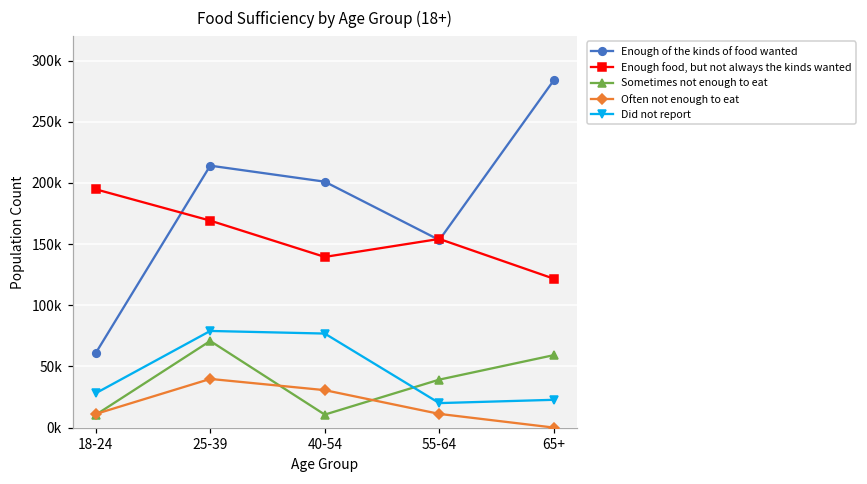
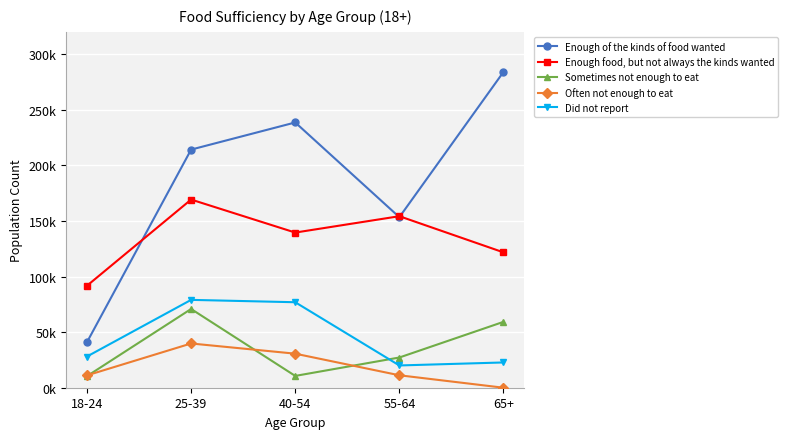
Enough of the kinds of food wanted, 18-24: 61000 -> 41000
Enough food, but not always the kinds wanted, 18-24: 195000 -> 92000
Enough of the kinds of food wanted, 40-54: 201000 -> 239000
Sometimes not enough to eat, 55-64: 39000 -> 27000
